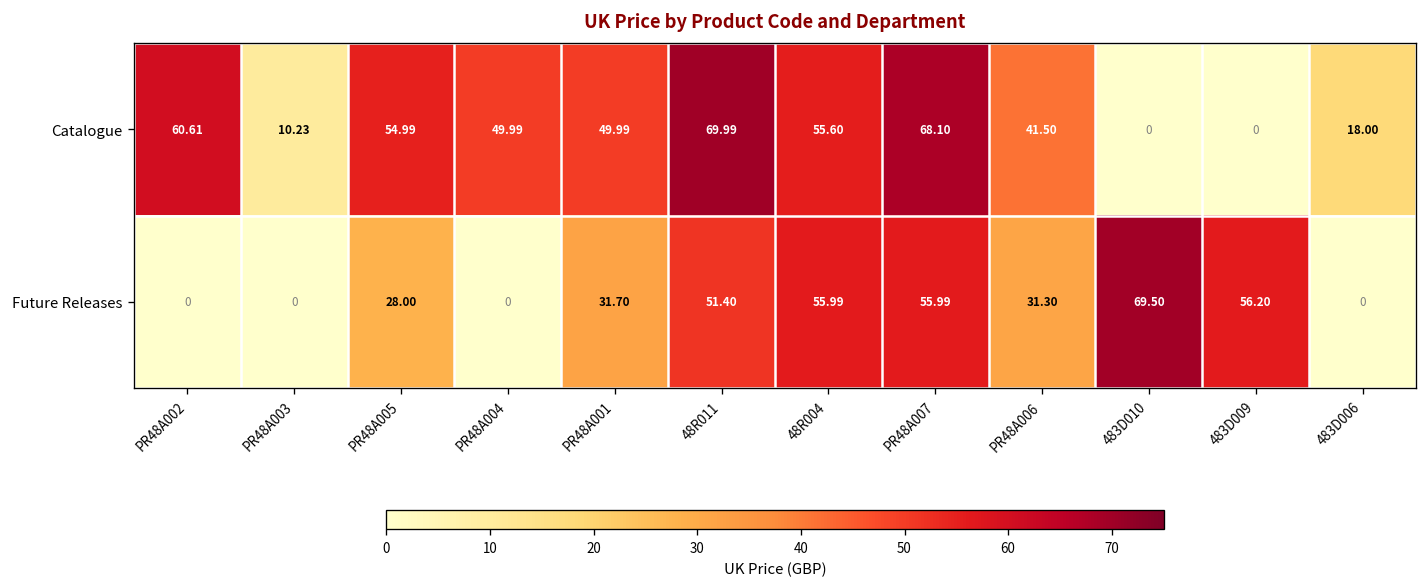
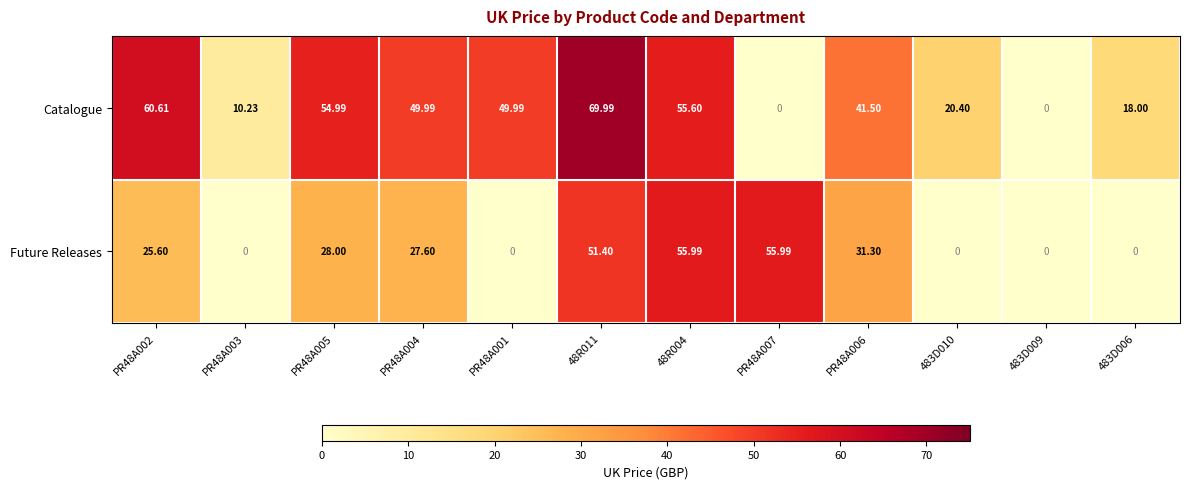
Catalogue, PR48A007: 68.10 -> 0
Catalogue, 483D010: 0 -> 20.40
Future Releases, PR48A002: 0 -> 25.60
Future Releases, PR48A004: 0 -> 27.60
Future Releases, PR48A001: 31.70 -> 0
Future Releases, 483D010: 69.50 -> 0
Future Releases, 483D009: 56.20 -> 0
